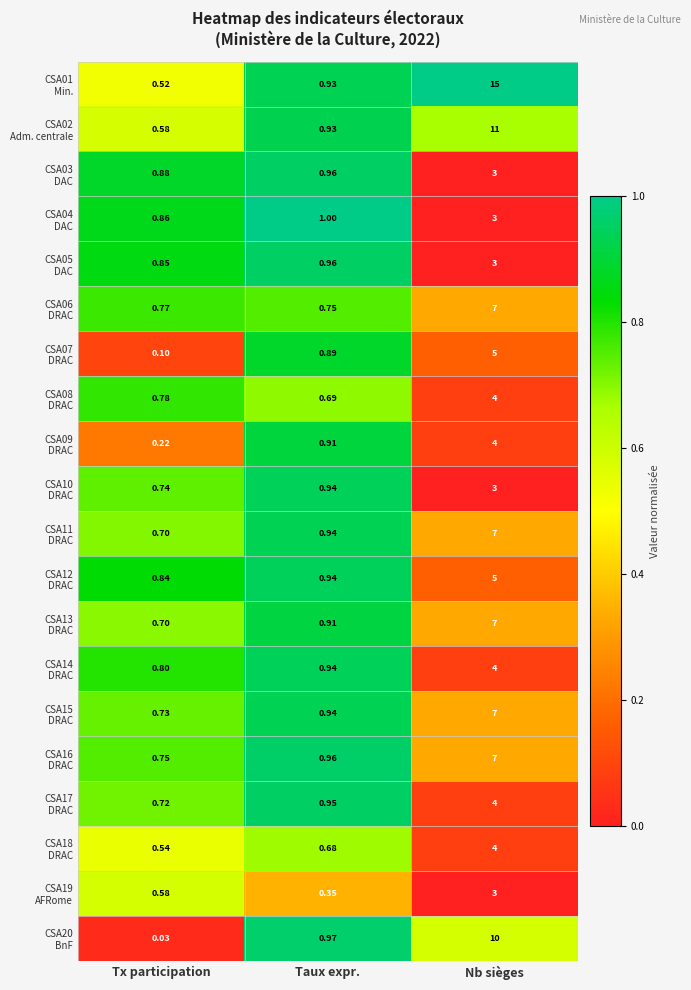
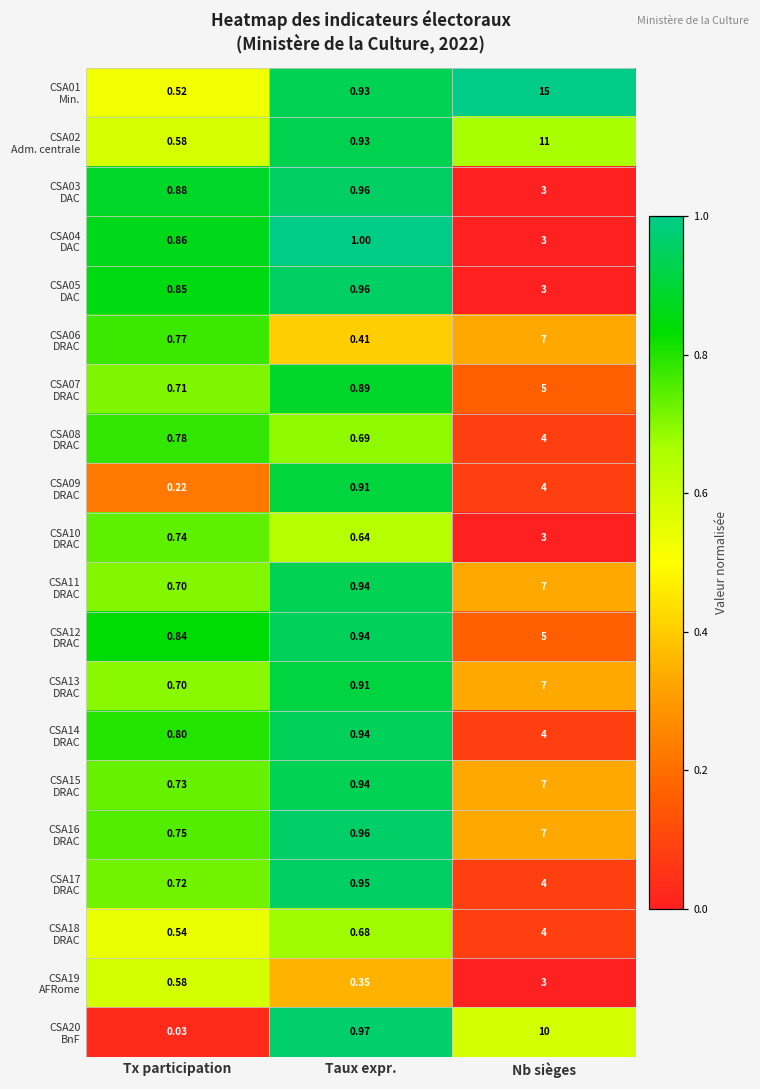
CSA06 DRAC, Taux expr.: 0.75 -> 0.41
CSA07 DRAC, Tx participation: 0.10 -> 0.71
CSA10 DRAC, Taux expr.: 0.94 -> 0.64
